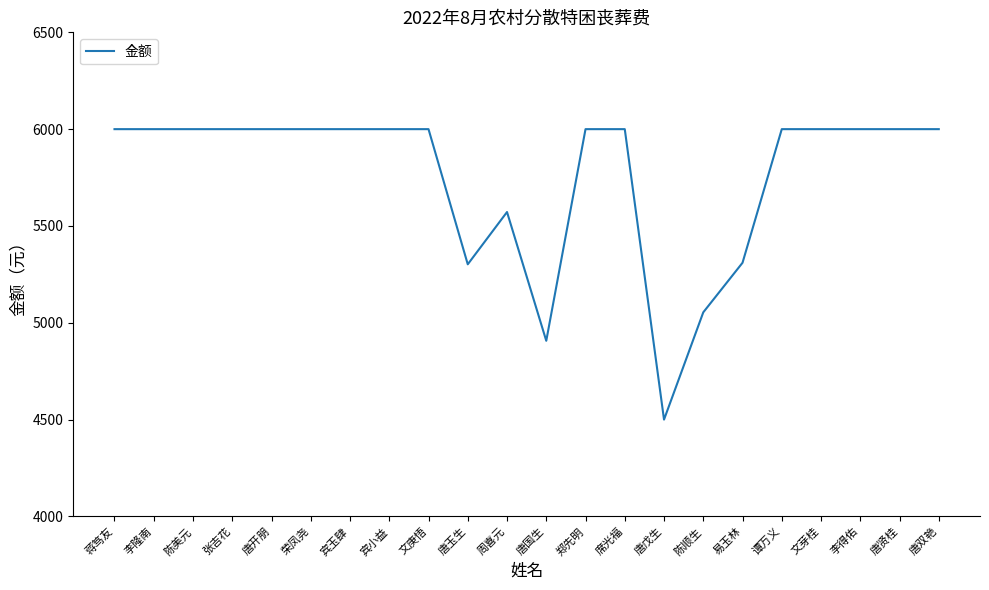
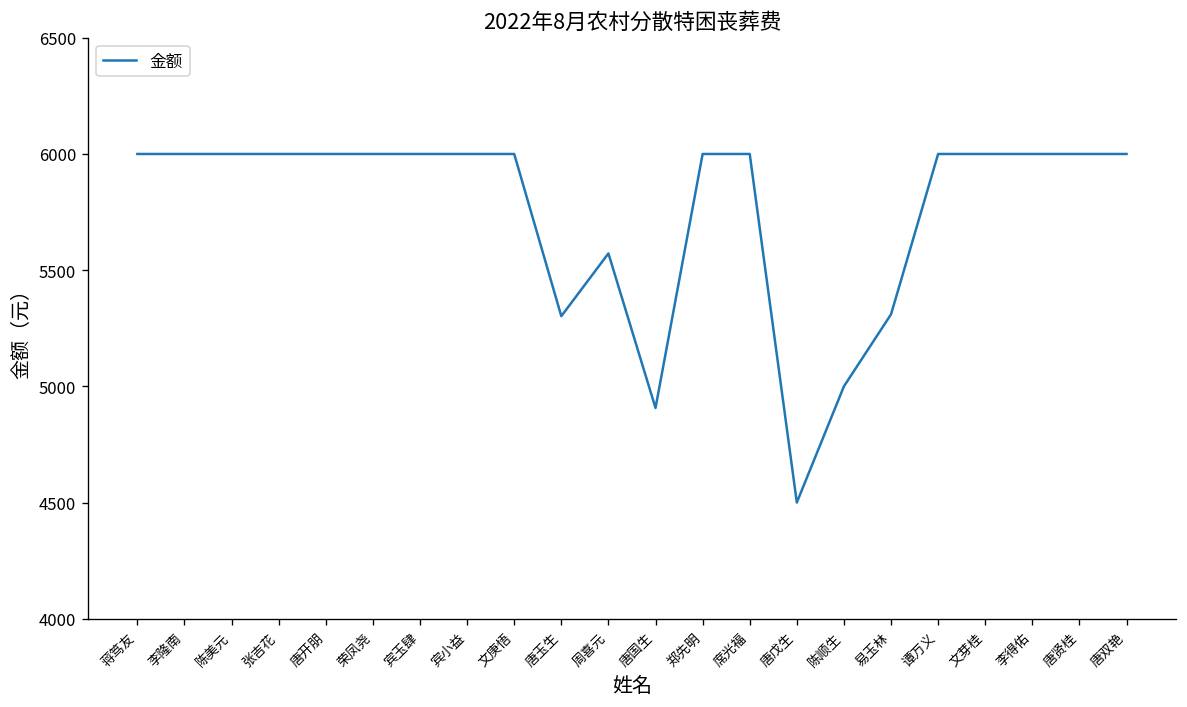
陈顺生: 5050 -> 5000
